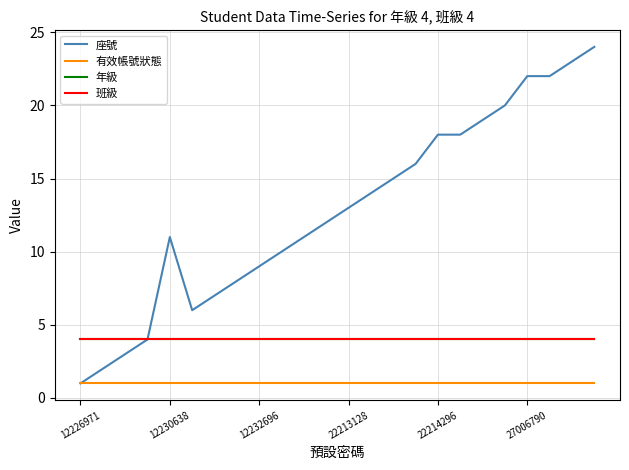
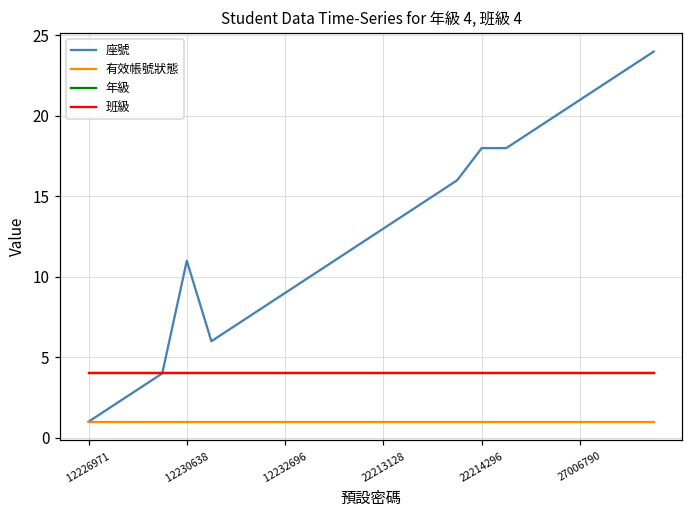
座號, 27006790: 22 -> 21
